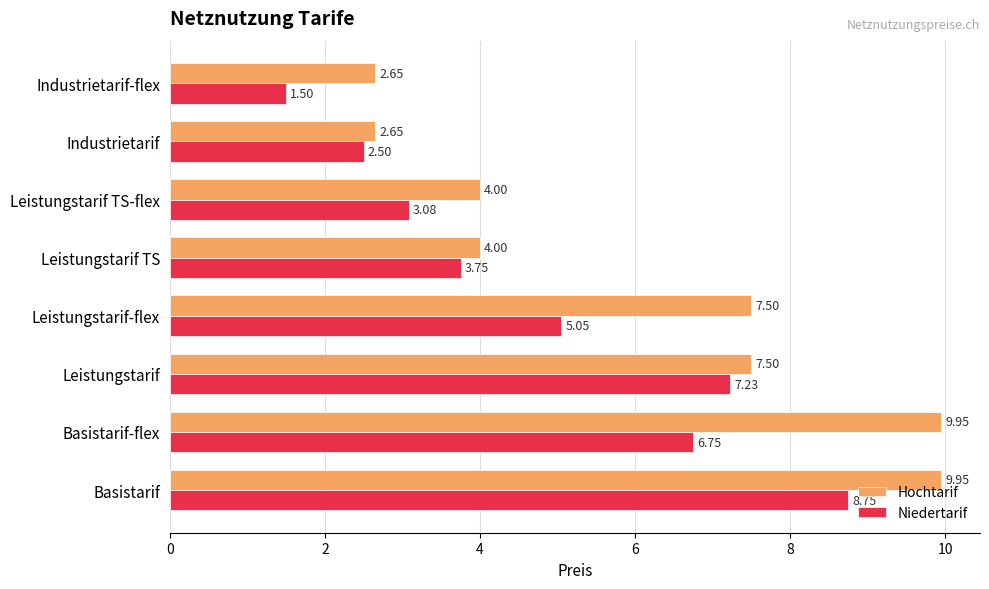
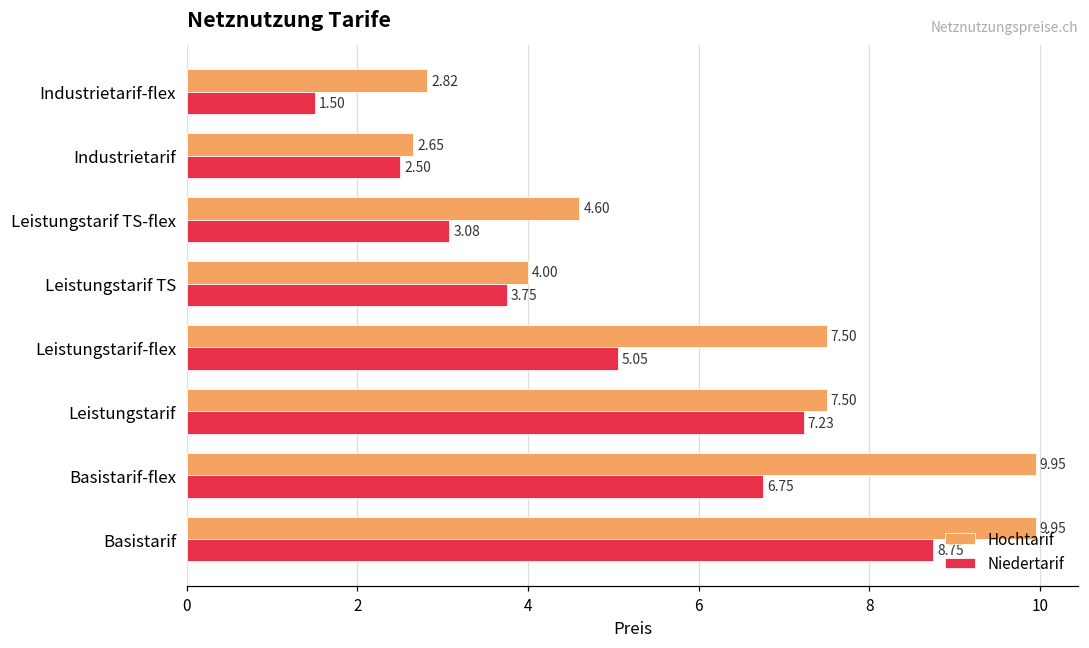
Hochtarif, Industrietarif-flex: 2.65 -> 2.82
Hochtarif, Leistungstarif TS-flex: 4.00 -> 4.60
